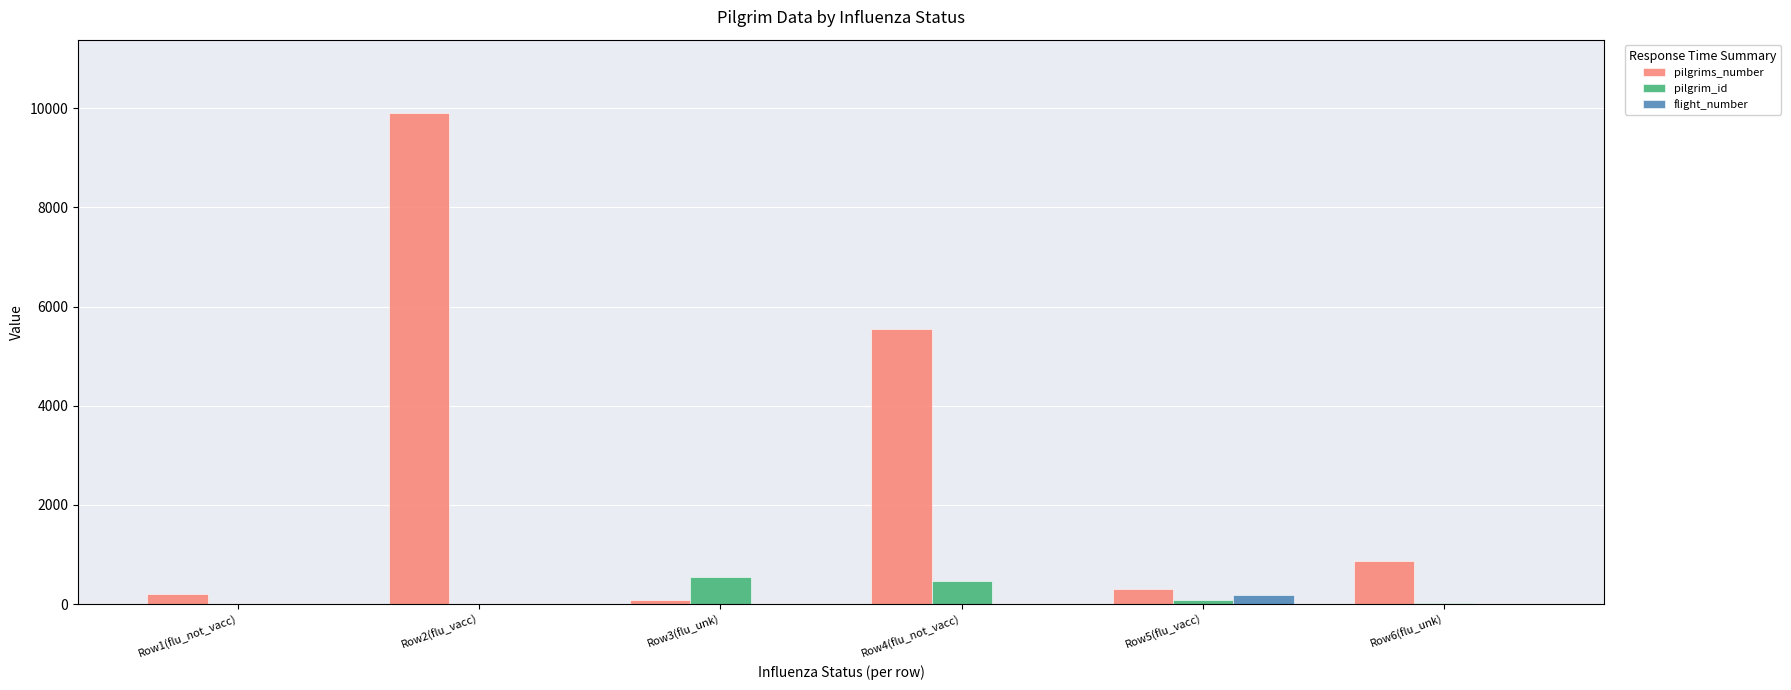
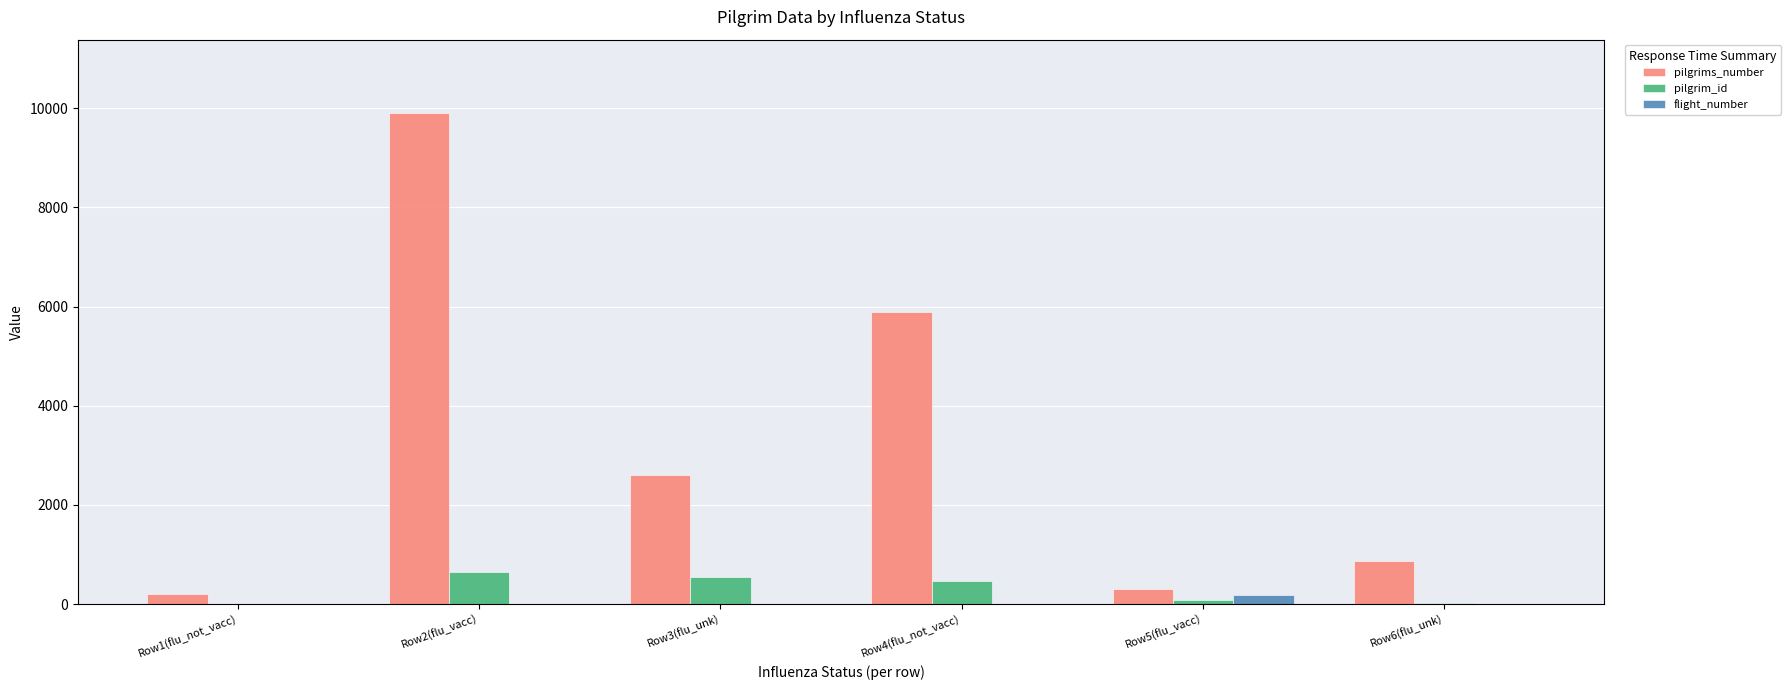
pilgrim_id, Row2(flu_vacc): 0 -> 600
pilgrims_number, Row3(flu_unk): 100 -> 2600
pilgrims_number, Row4(flu_not_vacc): 5600 -> 5900
